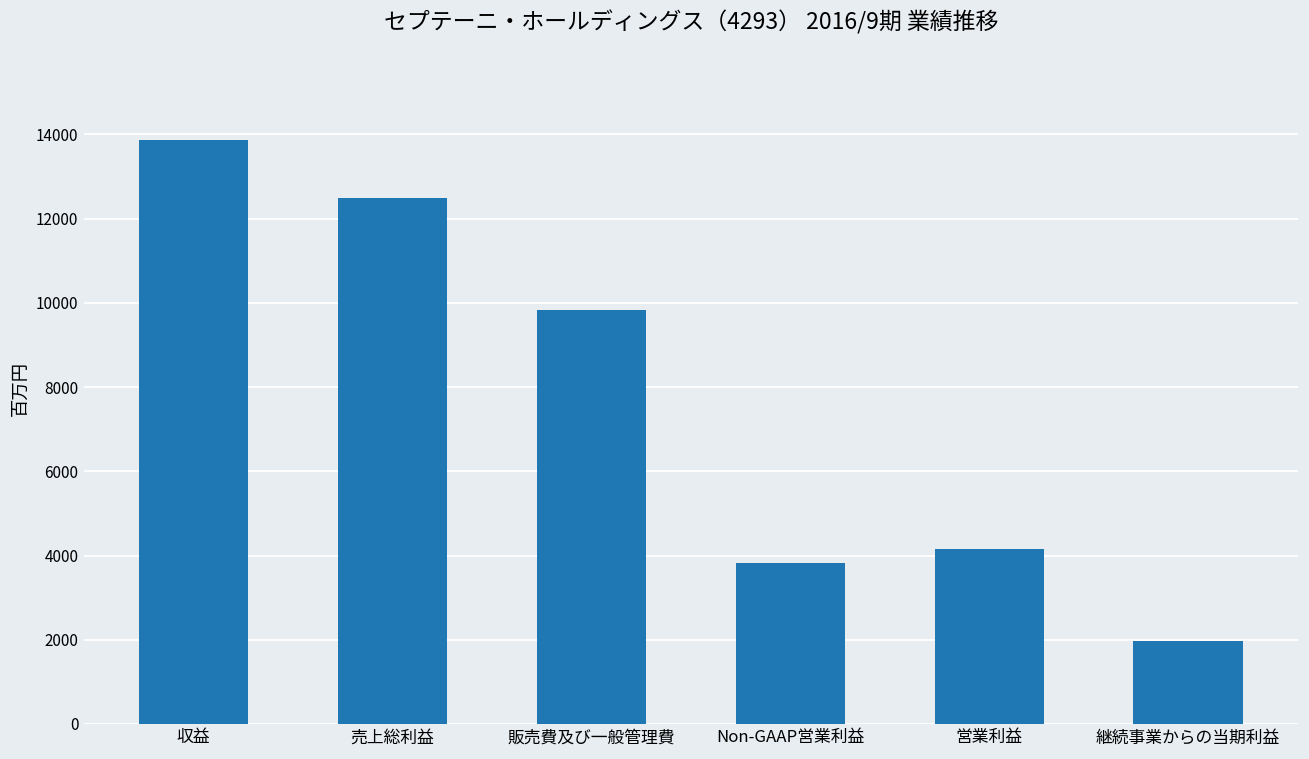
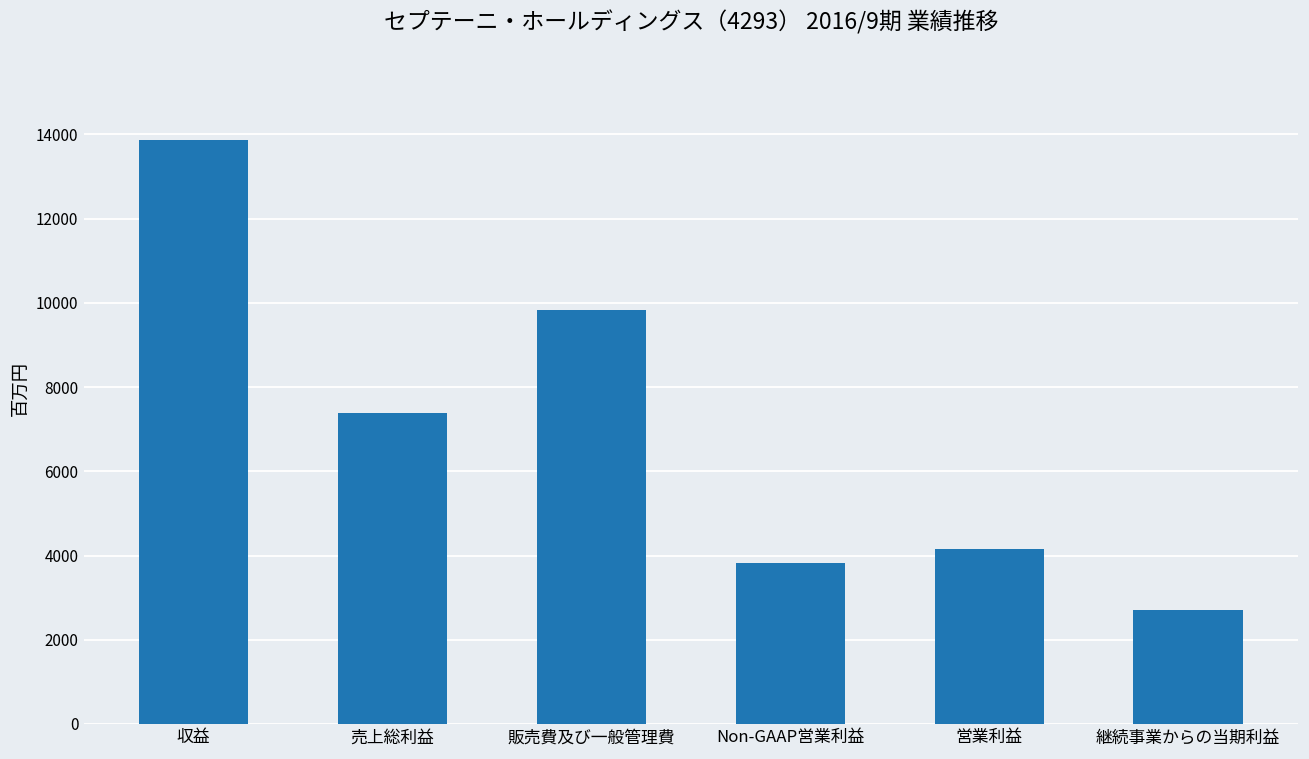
売上総利益: 12500 -> 7400
継続事業からの当期利益: 2000 -> 2700
